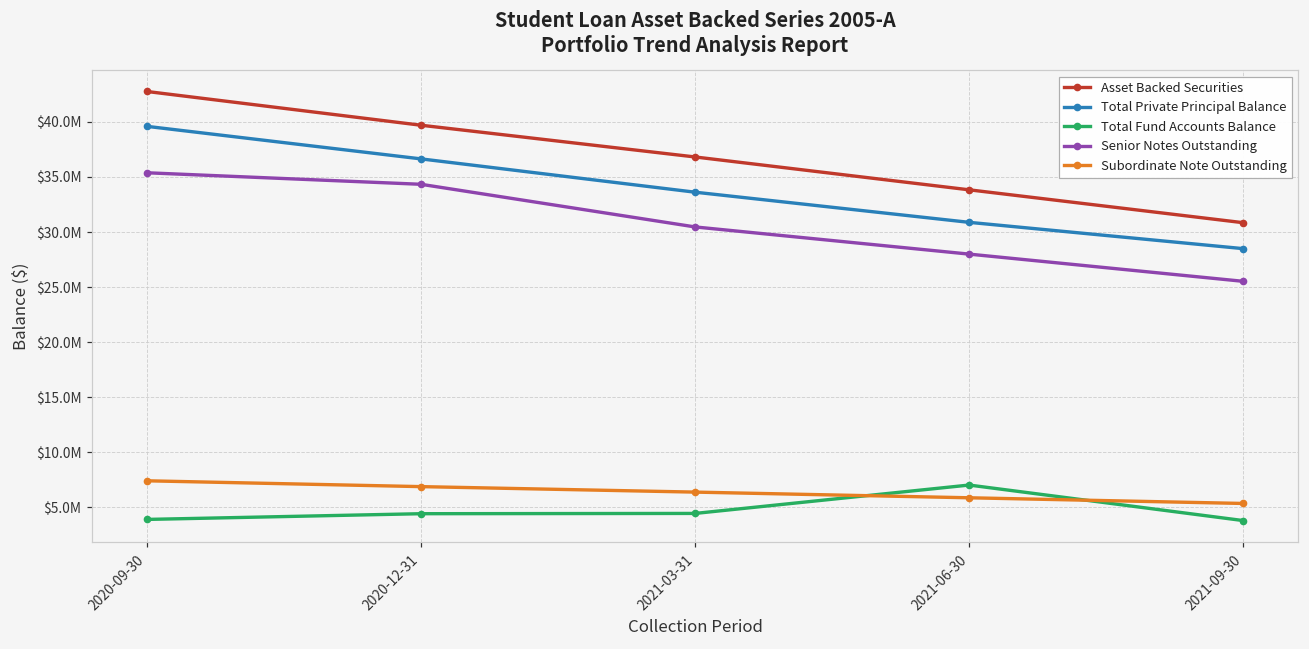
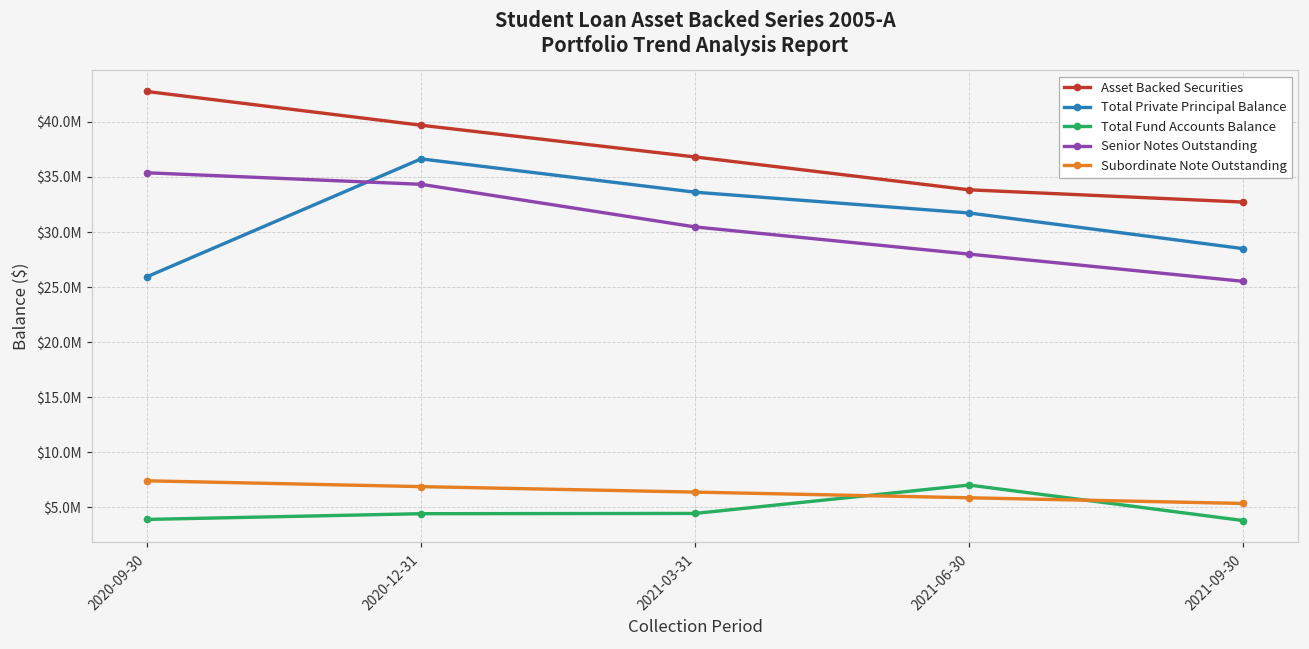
Total Private Principal Balance, 2020-09-30: $39600000 -> $25900000
Total Private Principal Balance, 2021-06-30: $30900000 -> $31700000
Asset Backed Securities, 2021-09-30: $30800000 -> $32700000
